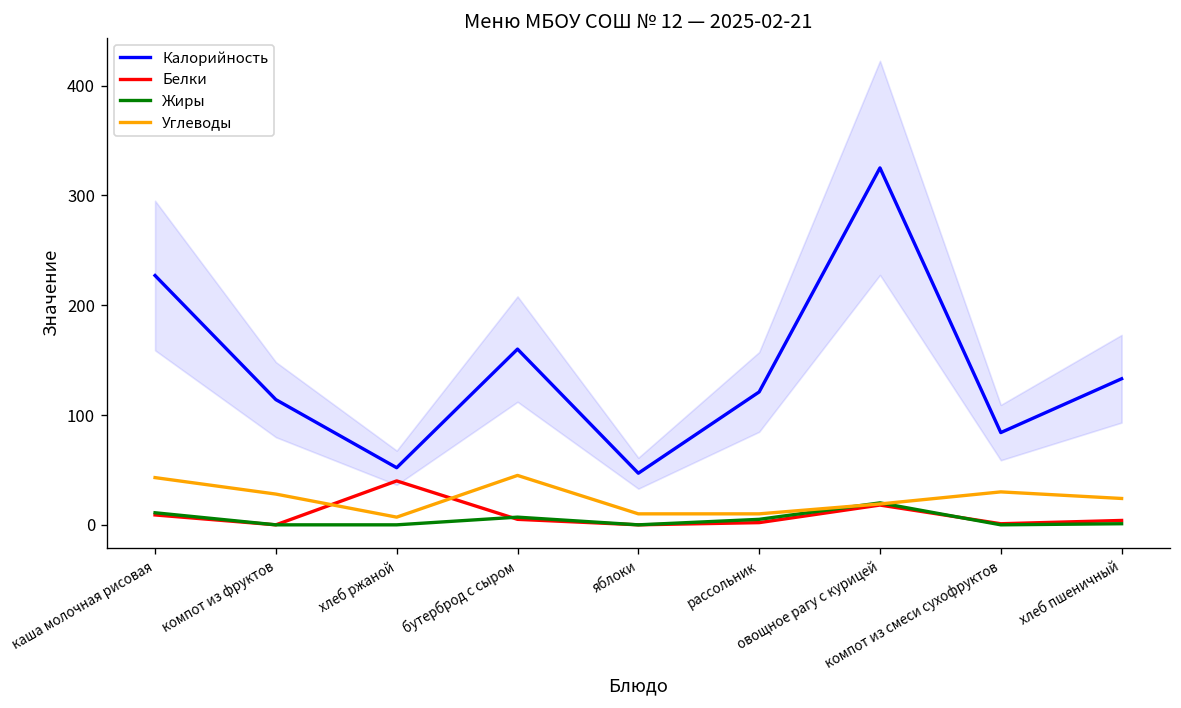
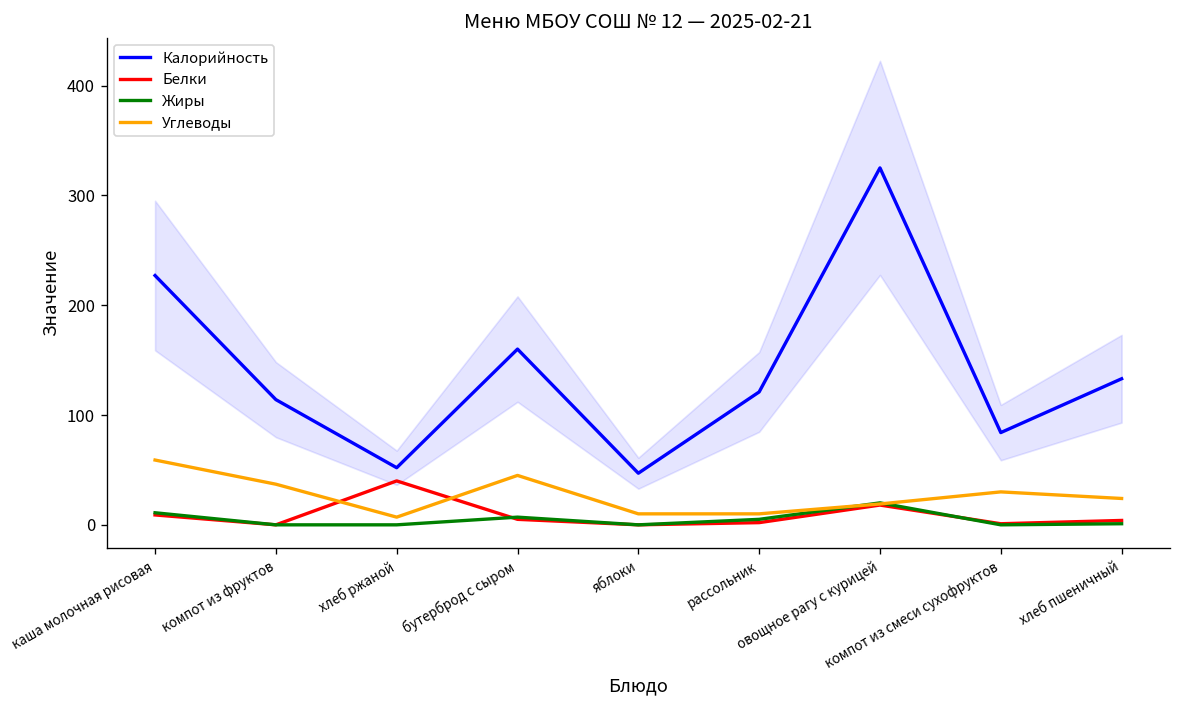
Углеводы, каша молочная рисовая: 40 -> 60
Углеводы, компот из фруктов: 30 -> 40
